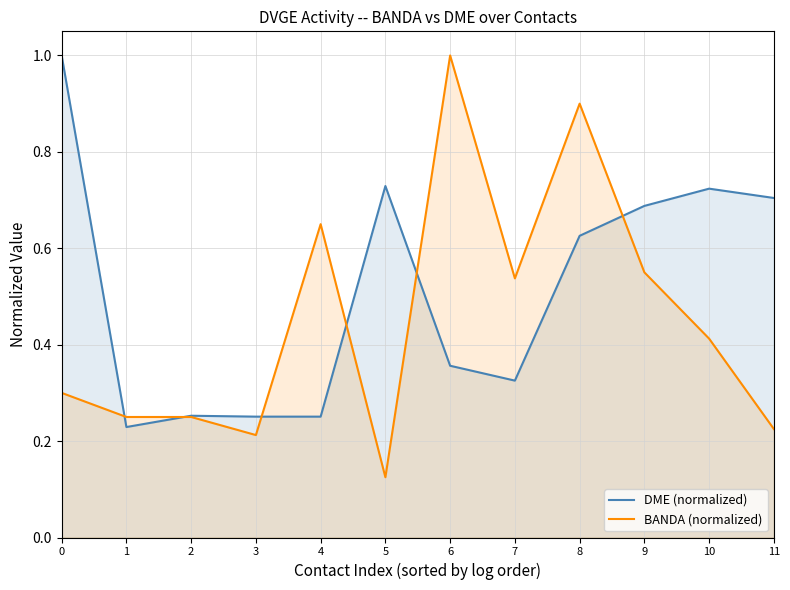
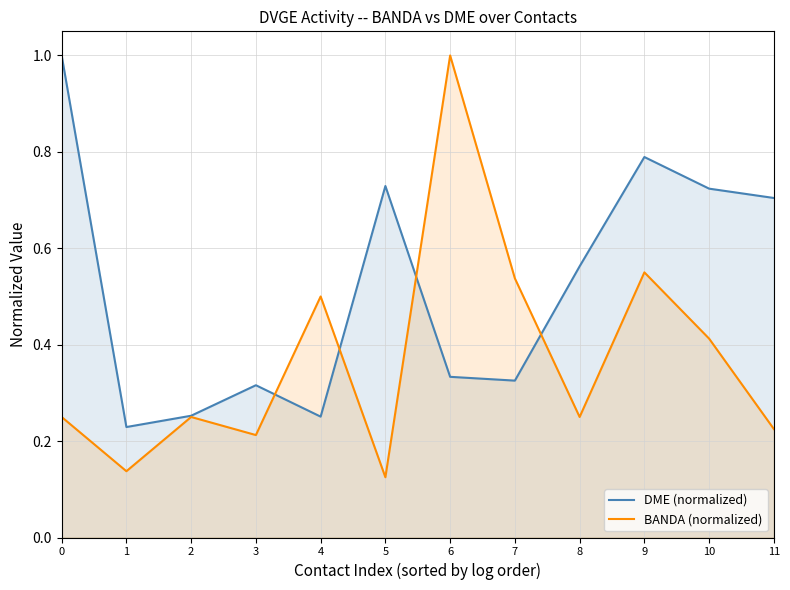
BANDA (normalized), 0: 0.30 -> 0.25
BANDA (normalized), 1: 0.25 -> 0.14
DME (normalized), 3: 0.25 -> 0.32
BANDA (normalized), 4: 0.65 -> 0.50
DME (normalized), 6: 0.36 -> 0.33
DME (normalized), 8: 0.63 -> 0.56
BANDA (normalized), 8: 0.90 -> 0.25
DME (normalized), 9: 0.69 -> 0.79
